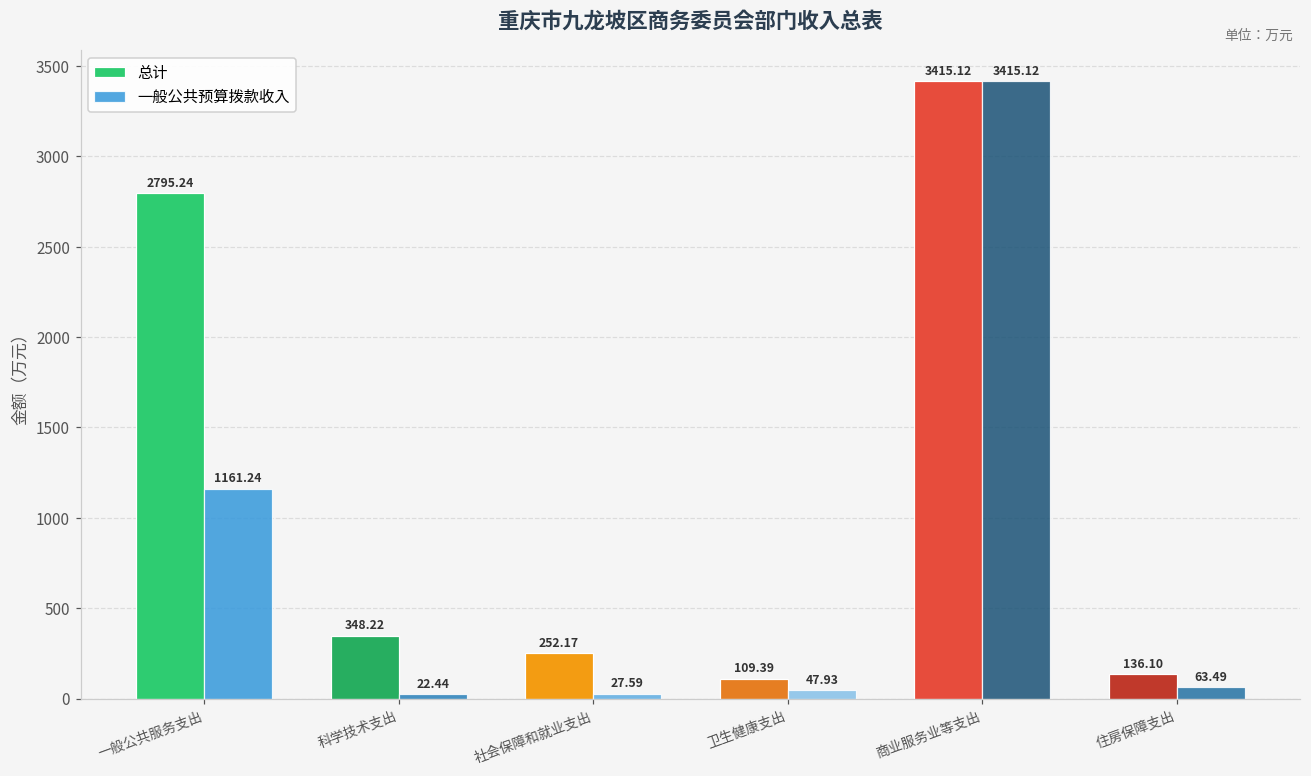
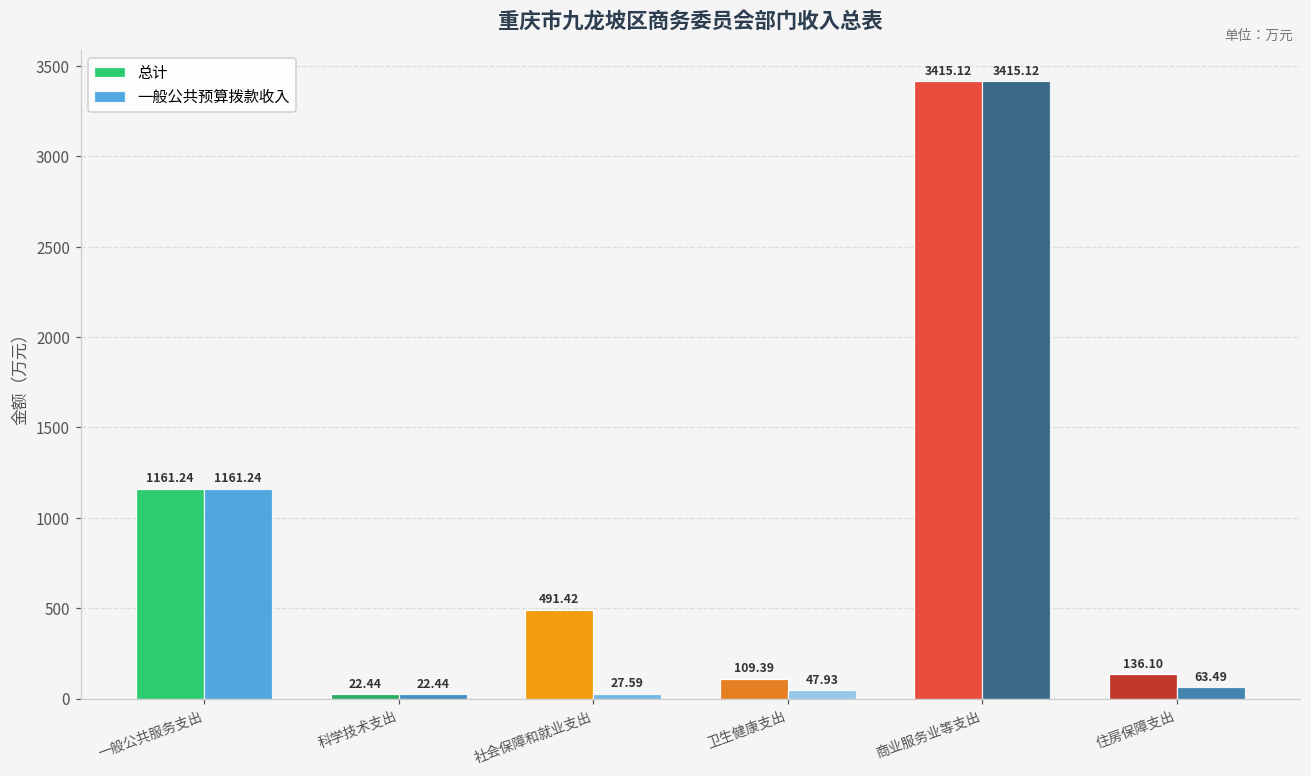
总计, 一般公共服务支出: 2795.24 -> 1161.24
总计, 科学技术支出: 348.22 -> 22.44
总计, 社会保障和就业支出: 252.17 -> 491.42
